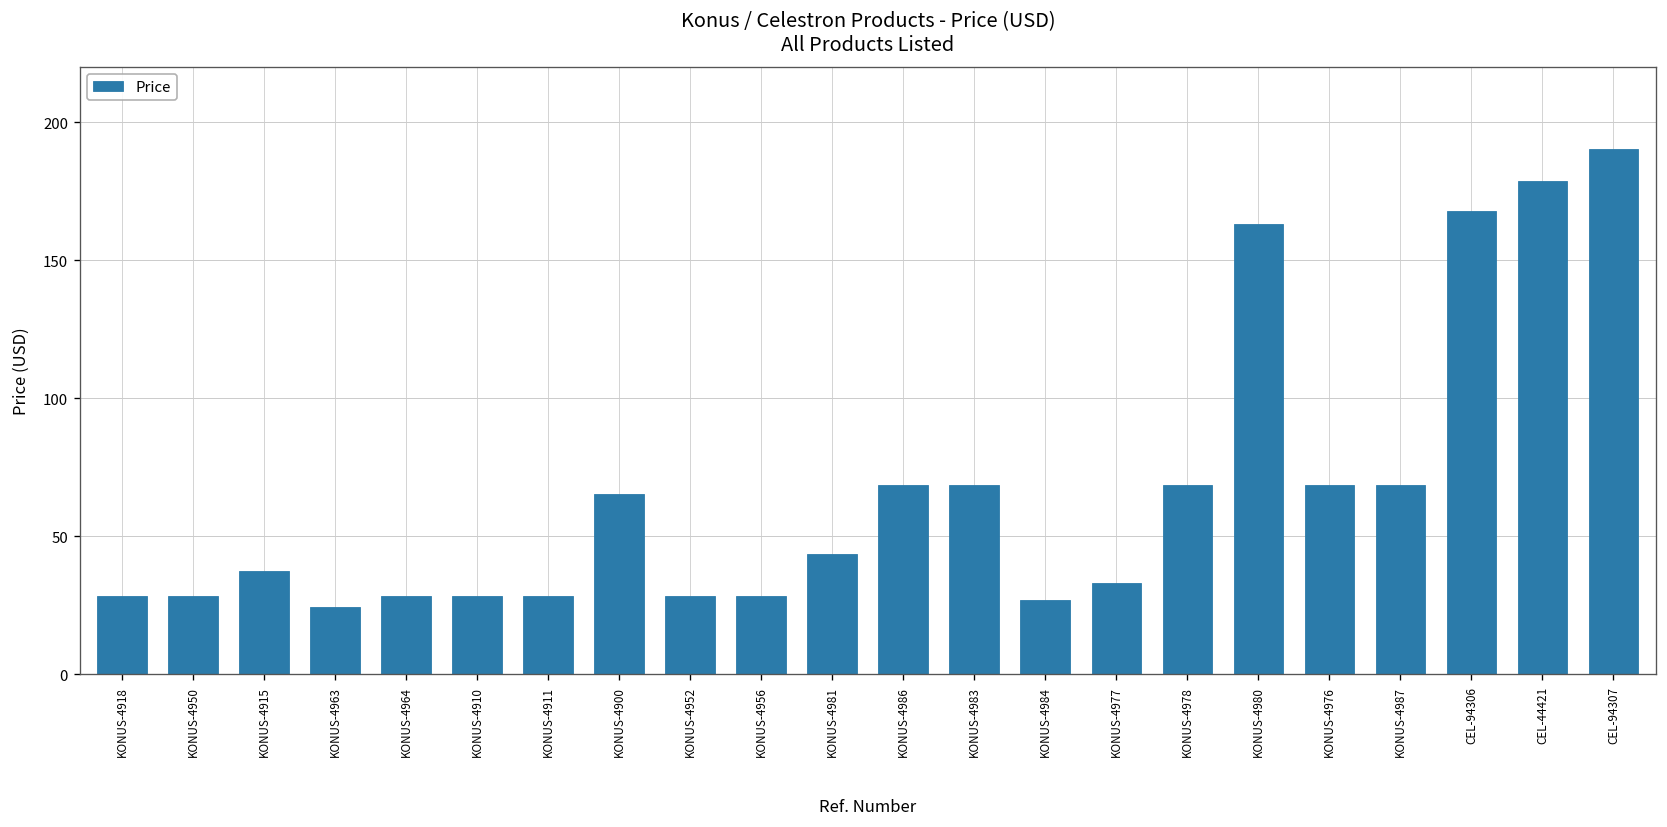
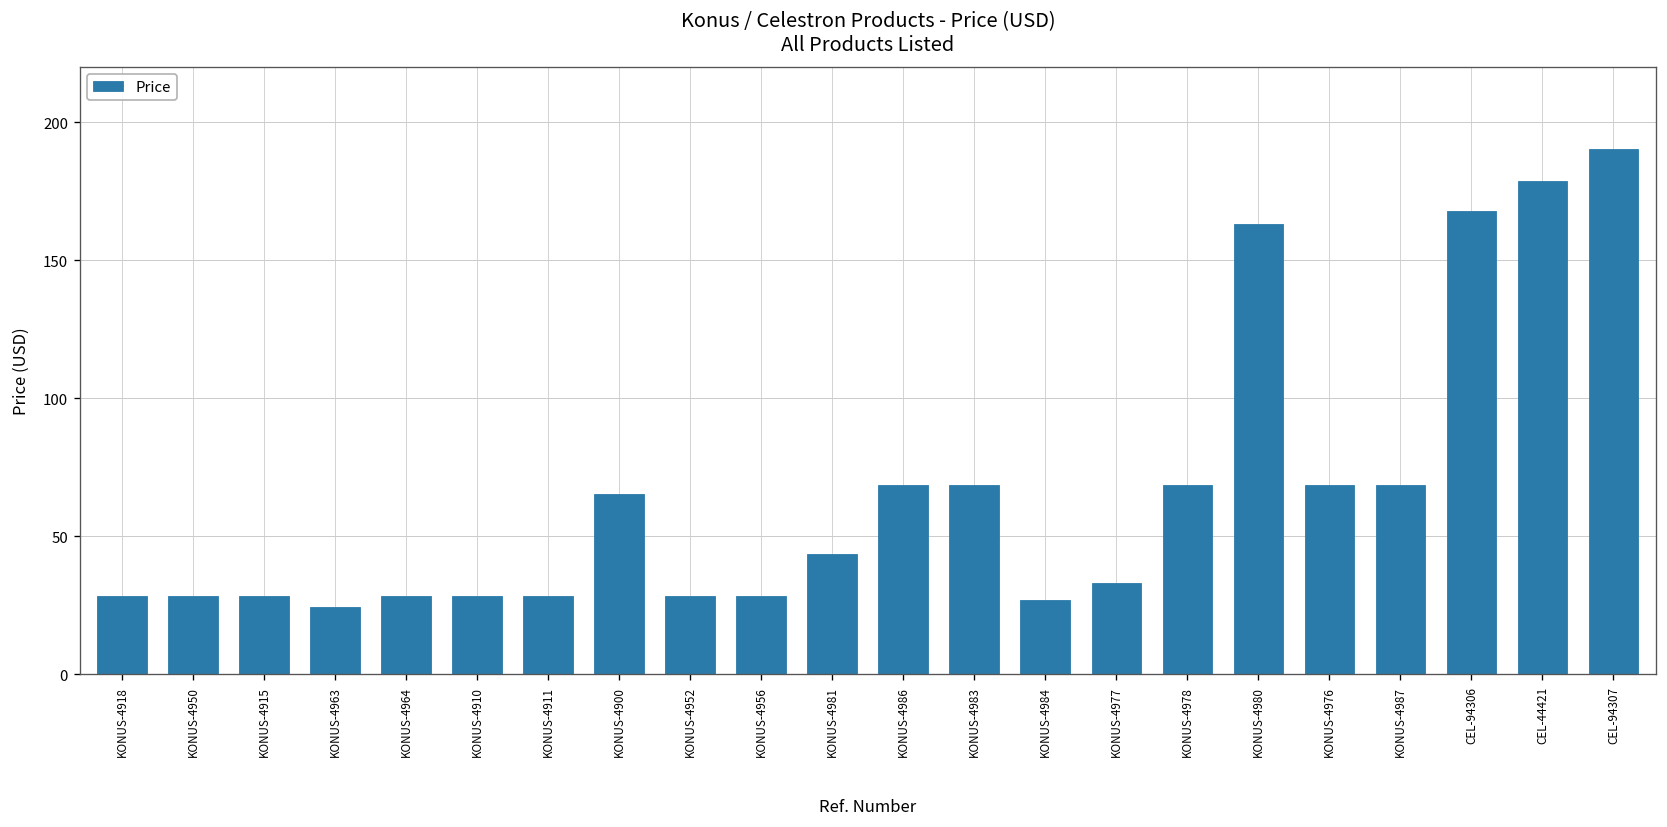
KONUS-4915: 37 -> 29
